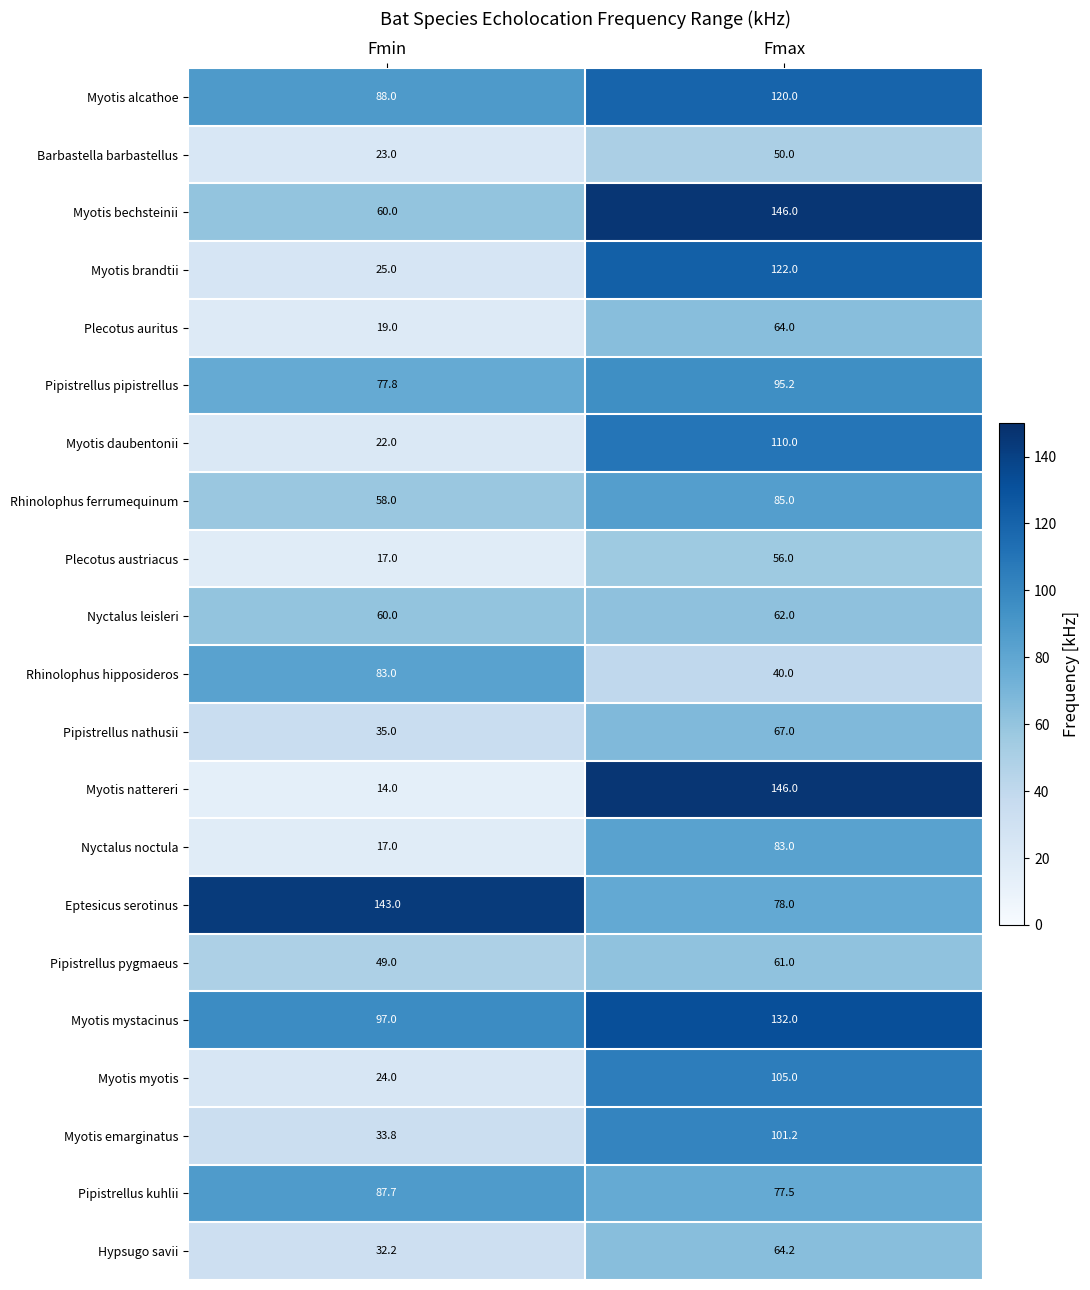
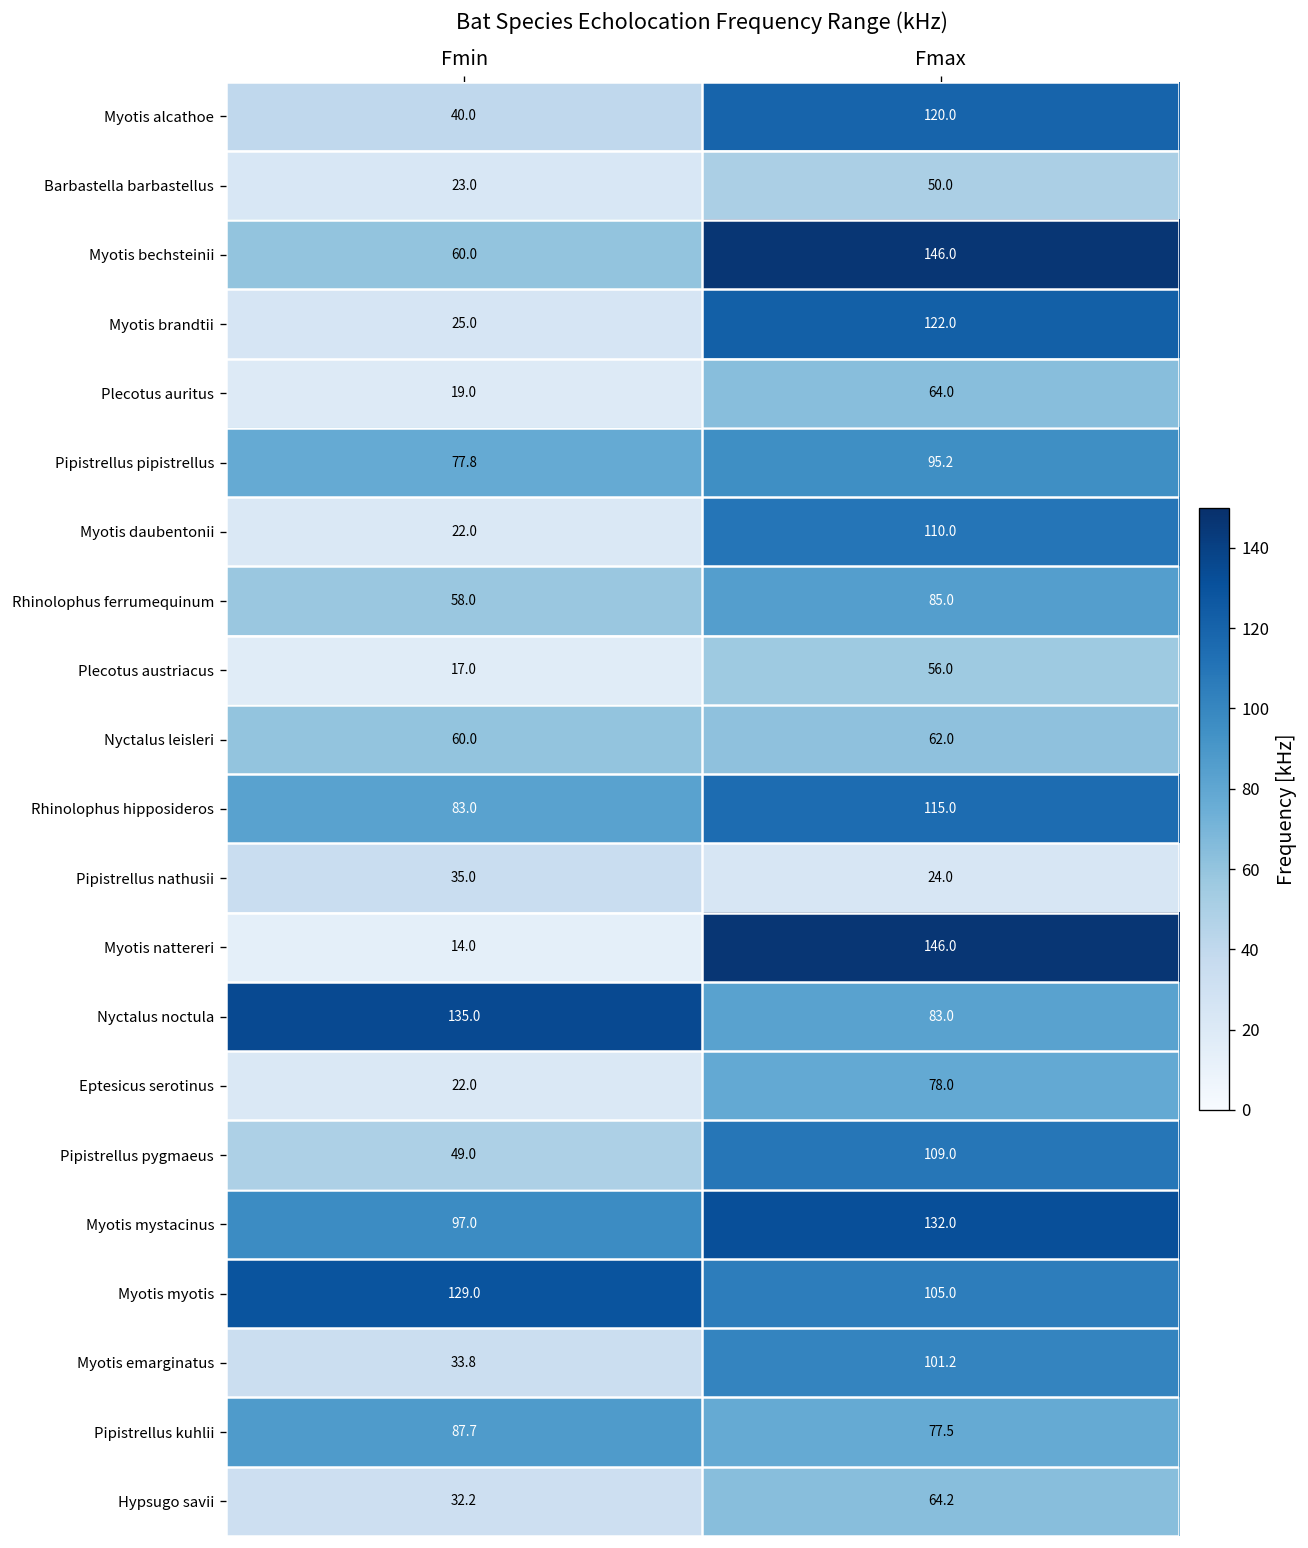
Myotis alcathoe, Fmin: 88.0 -> 40.0
Rhinolophus hipposideros, Fmax: 40.0 -> 115.0
Pipistrellus nathusii, Fmax: 67.0 -> 24.0
Nyctalus noctula, Fmin: 17.0 -> 135.0
Eptesicus serotinus, Fmin: 143.0 -> 22.0
Pipistrellus pygmaeus, Fmax: 61.0 -> 109.0
Myotis myotis, Fmin: 24.0 -> 129.0
